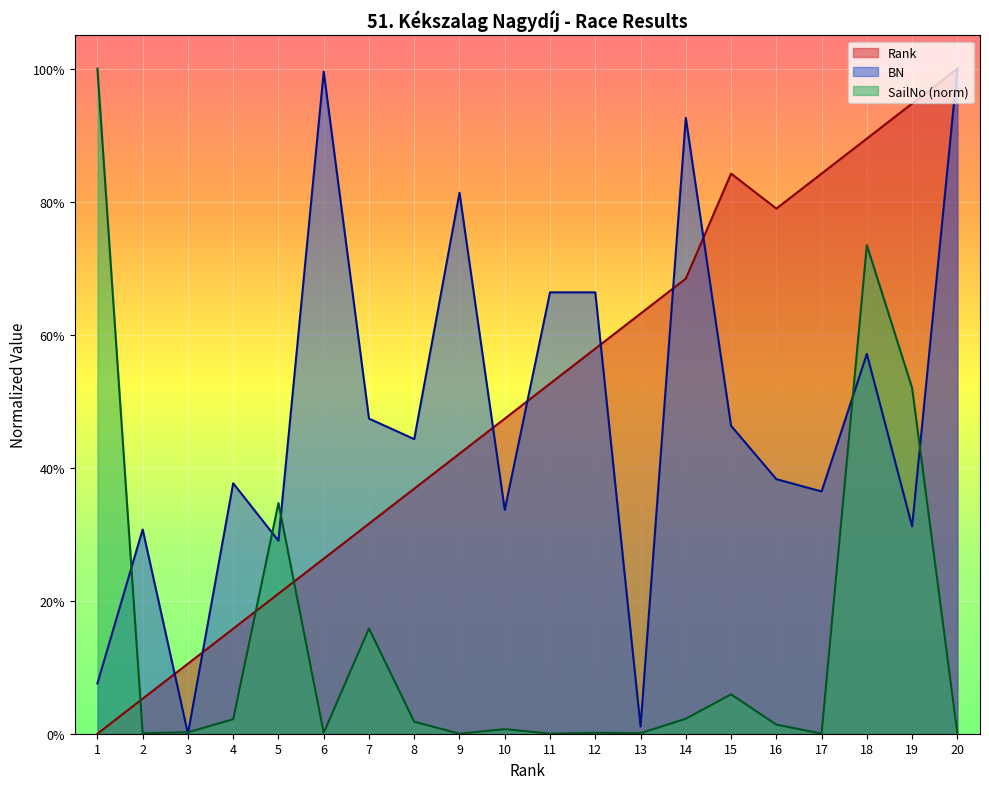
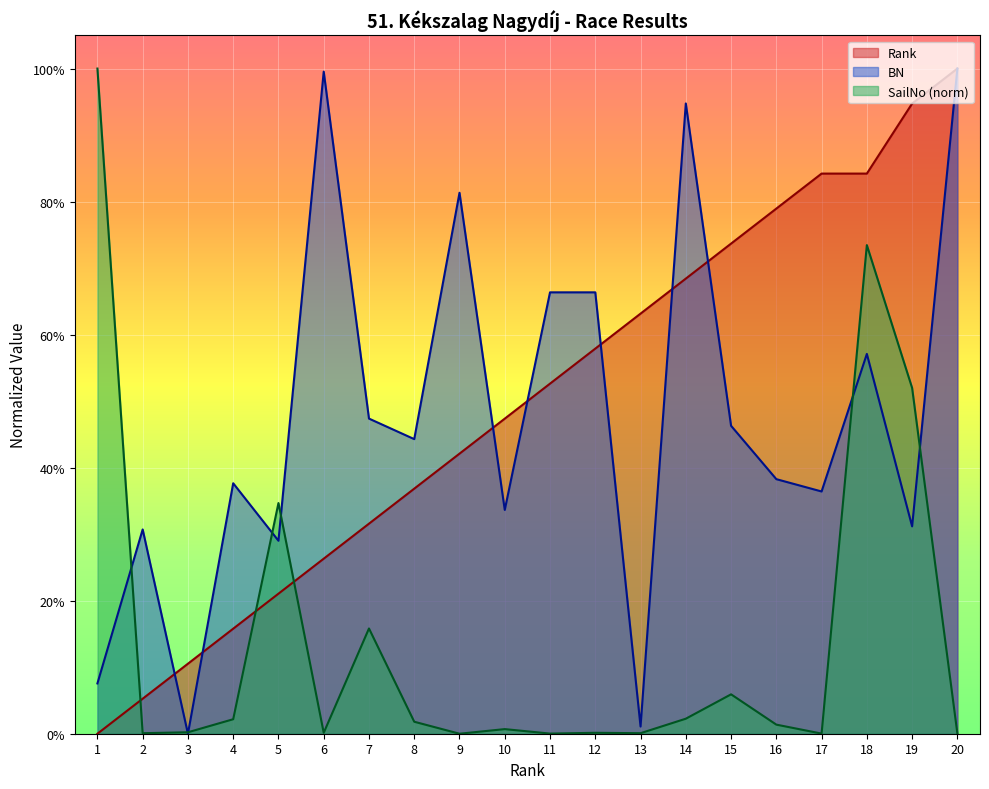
BN, 14: 93% -> 95%
Rank, 15: 84% -> 74%
Rank, 18: 89% -> 84%
